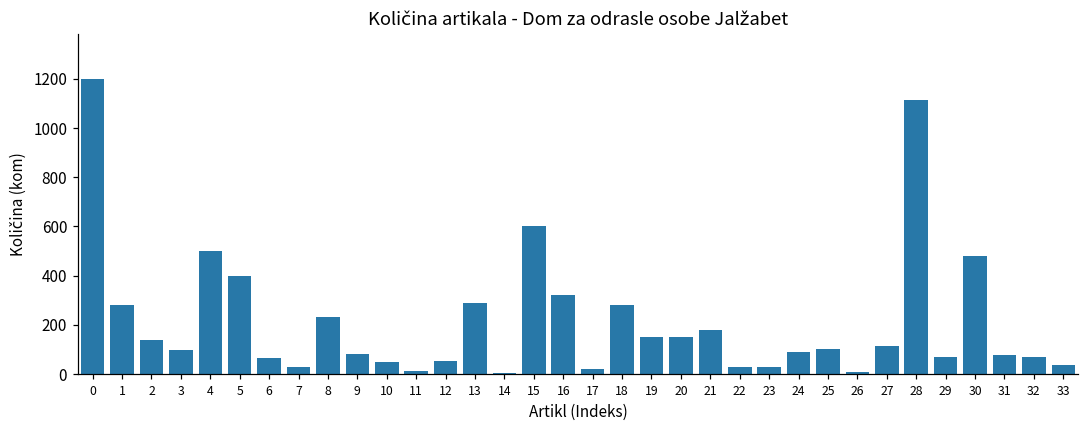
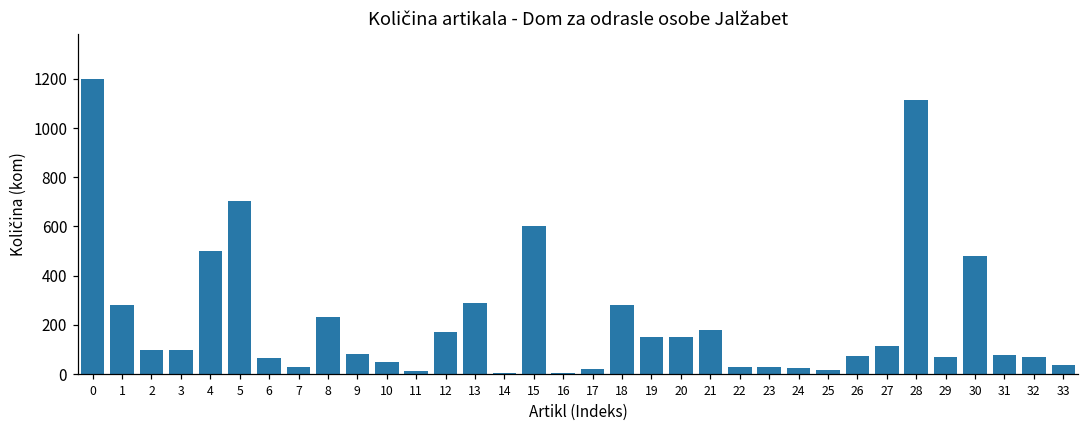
2: 140 -> 100
5: 400 -> 700
12: 50 -> 170
16: 320 -> 0
24: 90 -> 30
25: 100 -> 20
26: 10 -> 70
